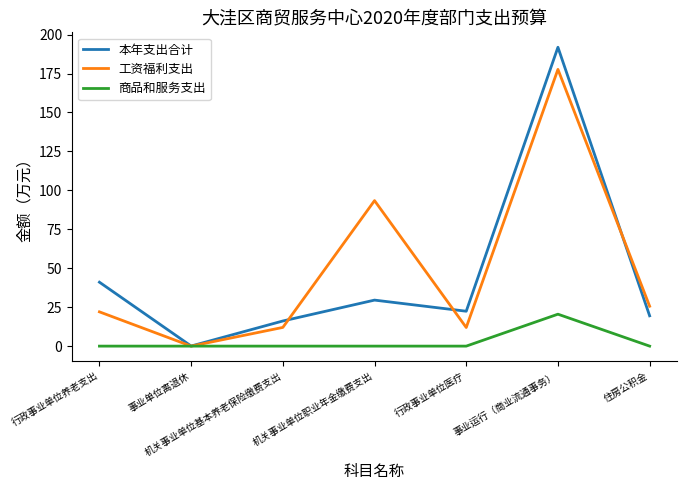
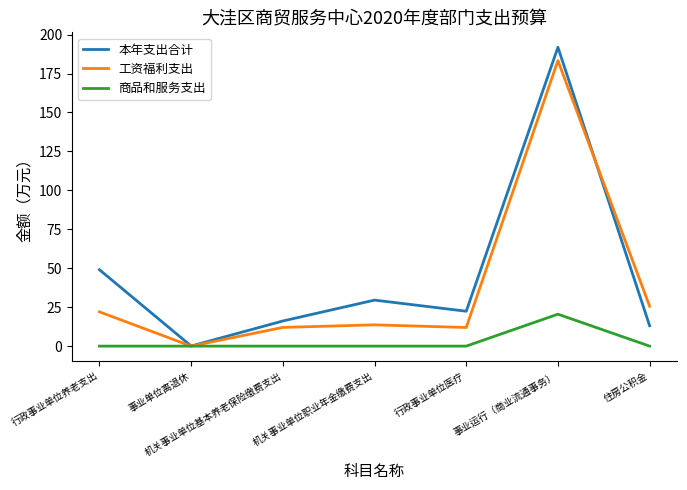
本年支出合计, 行政事业单位养老支出: 41 -> 49
工资福利支出, 机关事业单位职业年金缴费支出: 93 -> 14
工资福利支出, 事业运行（商业流通事务）: 178 -> 183
本年支出合计, 住房公积金: 19 -> 13
